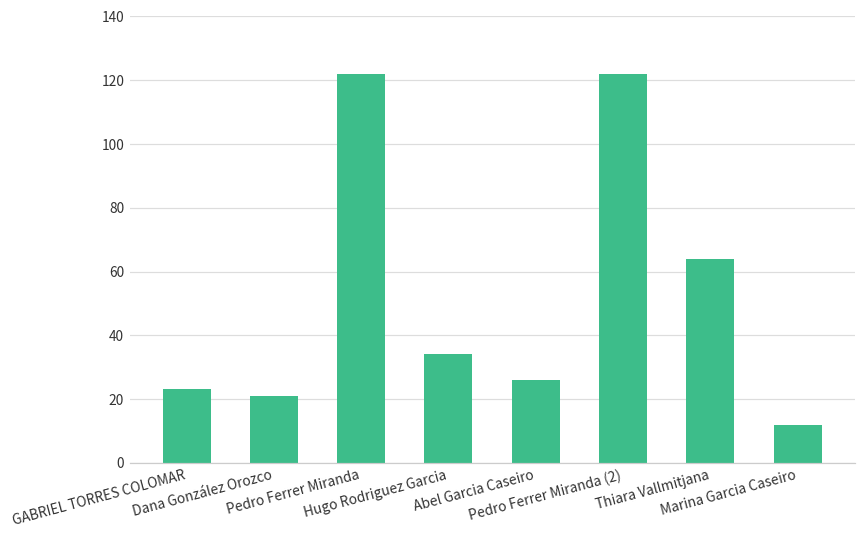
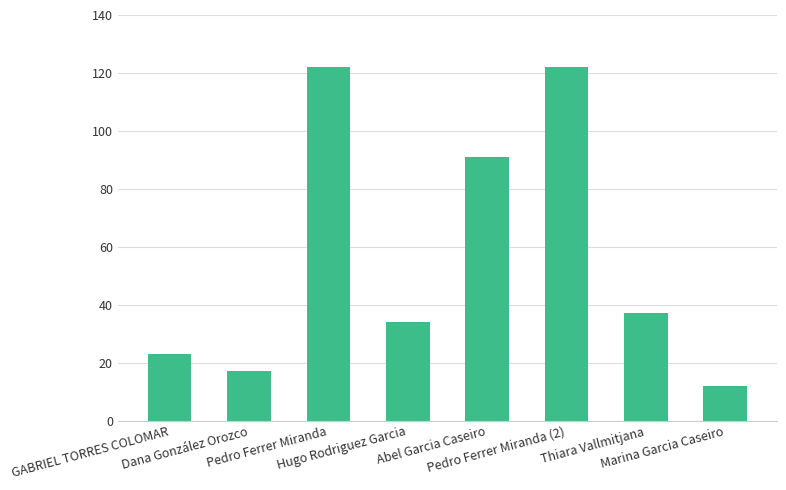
Dana González Orozco: 21 -> 17
Abel Garcia Caseiro: 26 -> 91
Thiara Vallmitjana: 64 -> 37
